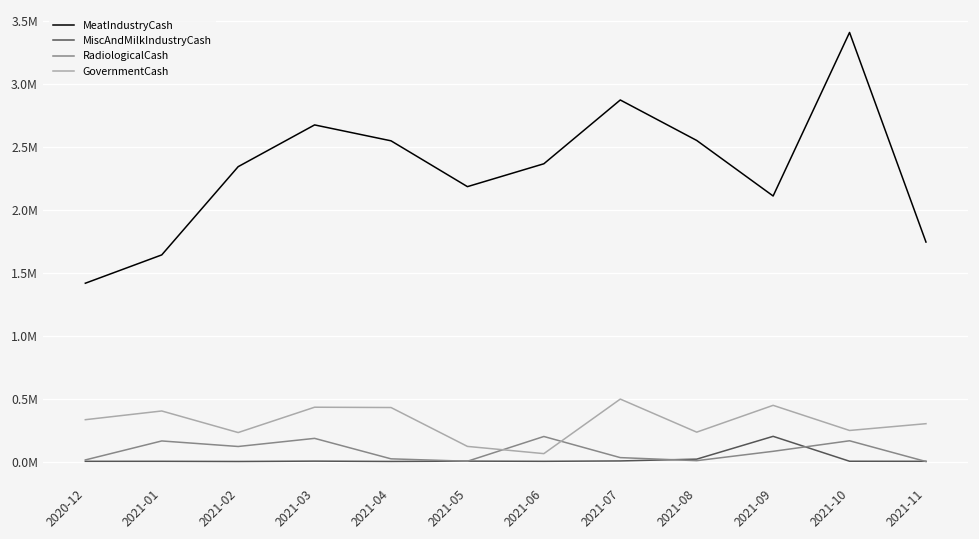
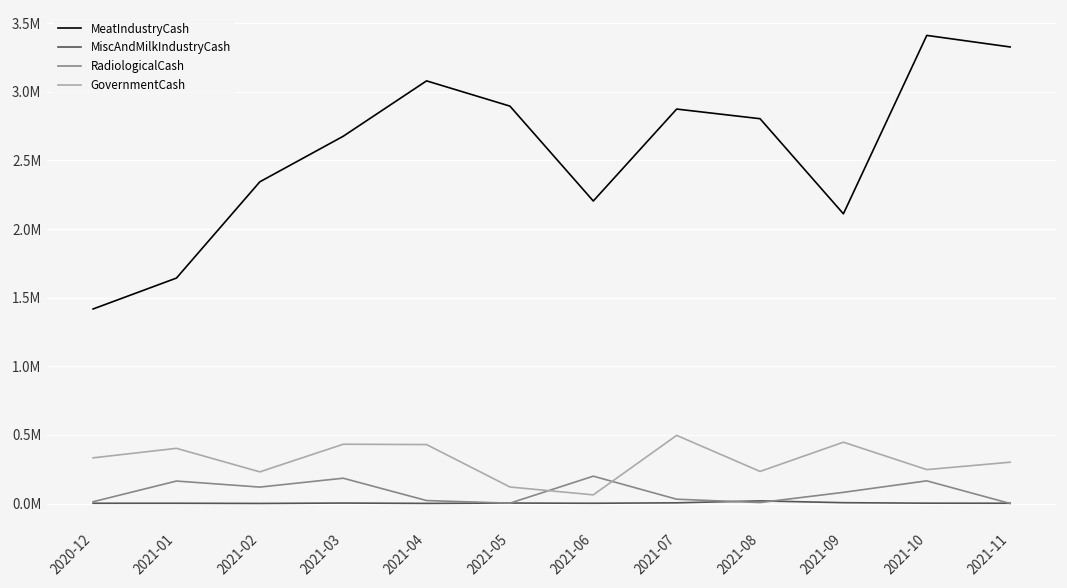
MeatIndustryCash, 2021-04: 2550000 -> 3080000
MeatIndustryCash, 2021-05: 2190000 -> 2900000
MeatIndustryCash, 2021-06: 2370000 -> 2200000
MeatIndustryCash, 2021-08: 2550000 -> 2800000
MiscAndMilkIndustryCash, 2021-09: 200000 -> 10000
MeatIndustryCash, 2021-11: 1740000 -> 3330000
